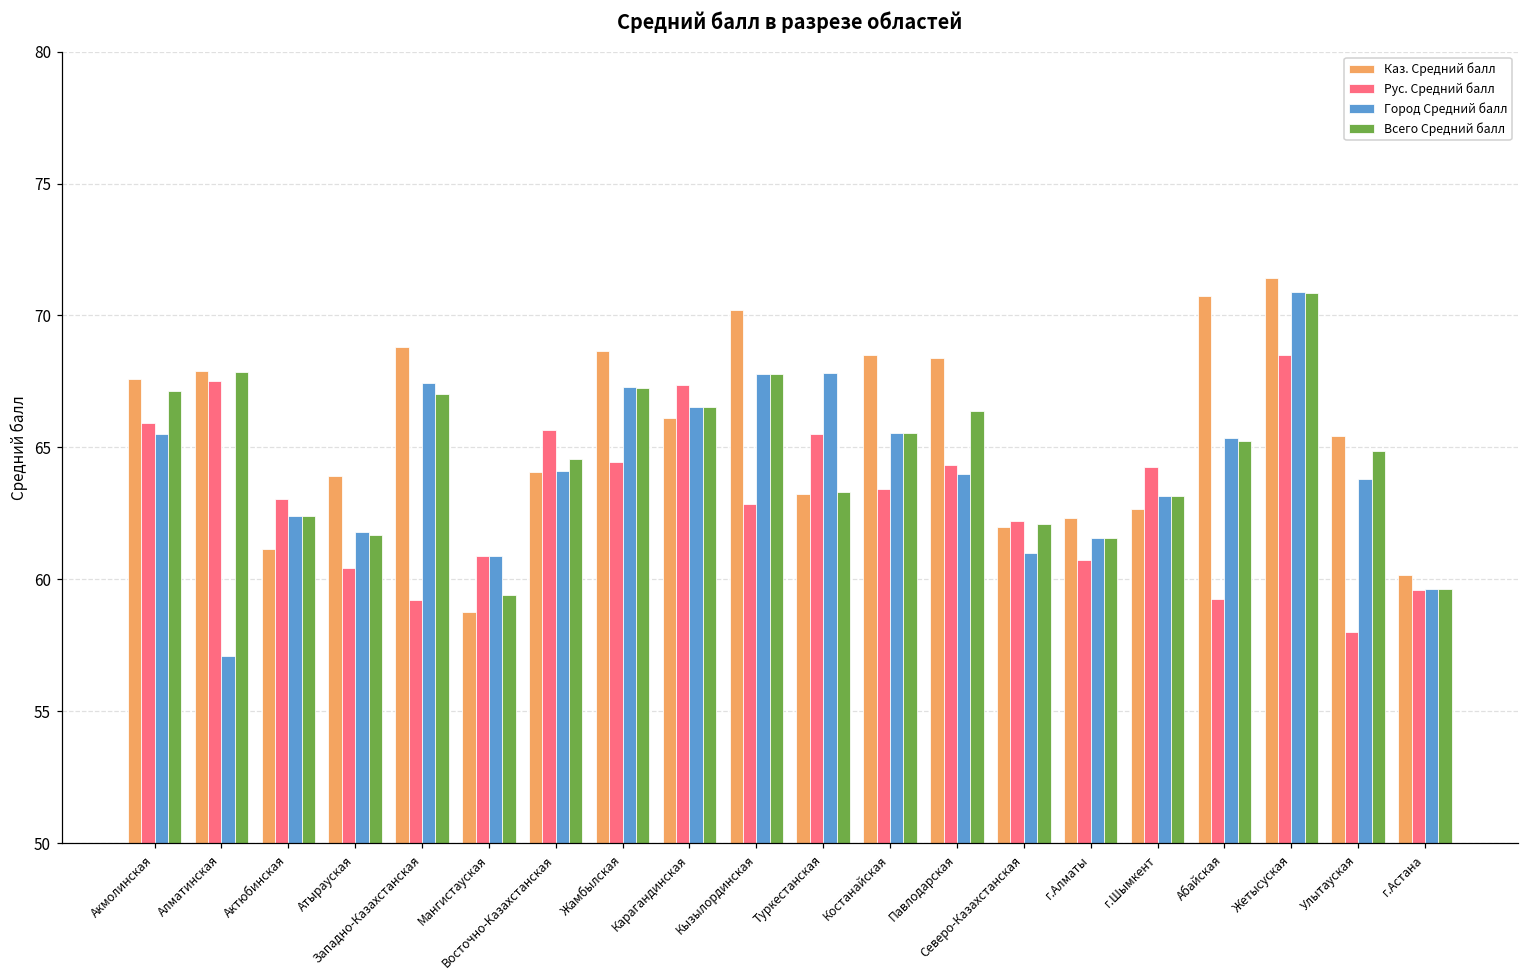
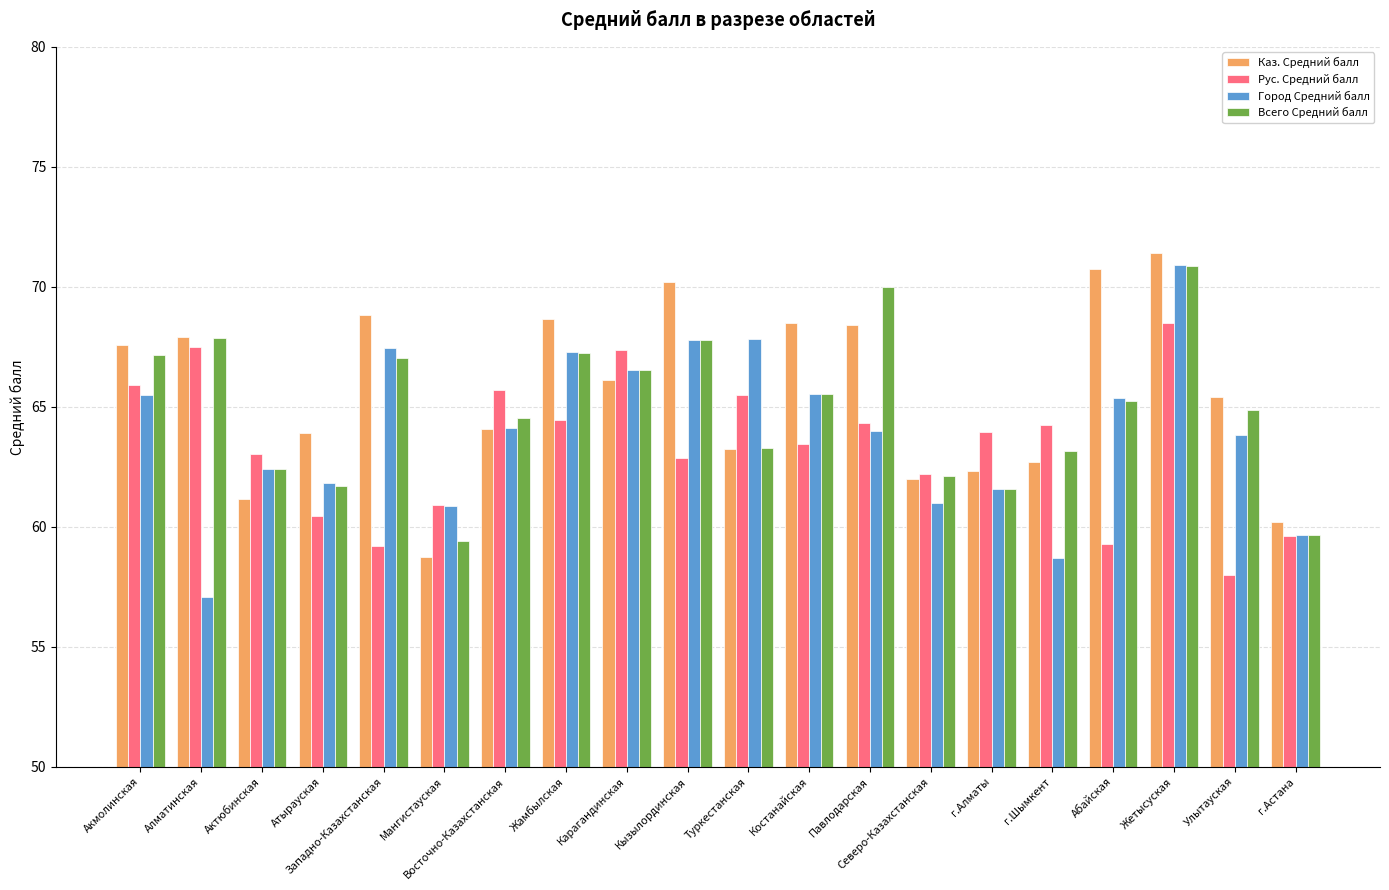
Всего Средний балл, Павлодарская: 66.4 -> 70.0
Рус. Средний балл, г.Алматы: 60.7 -> 63.9
Город Средний балл, г.Шымкент: 63.2 -> 58.7
